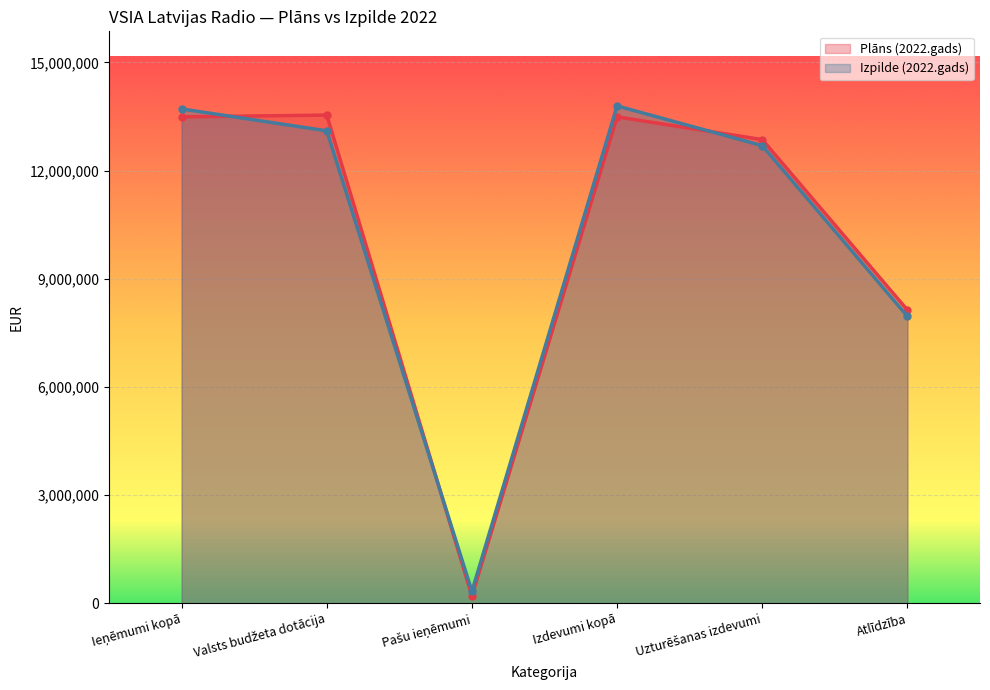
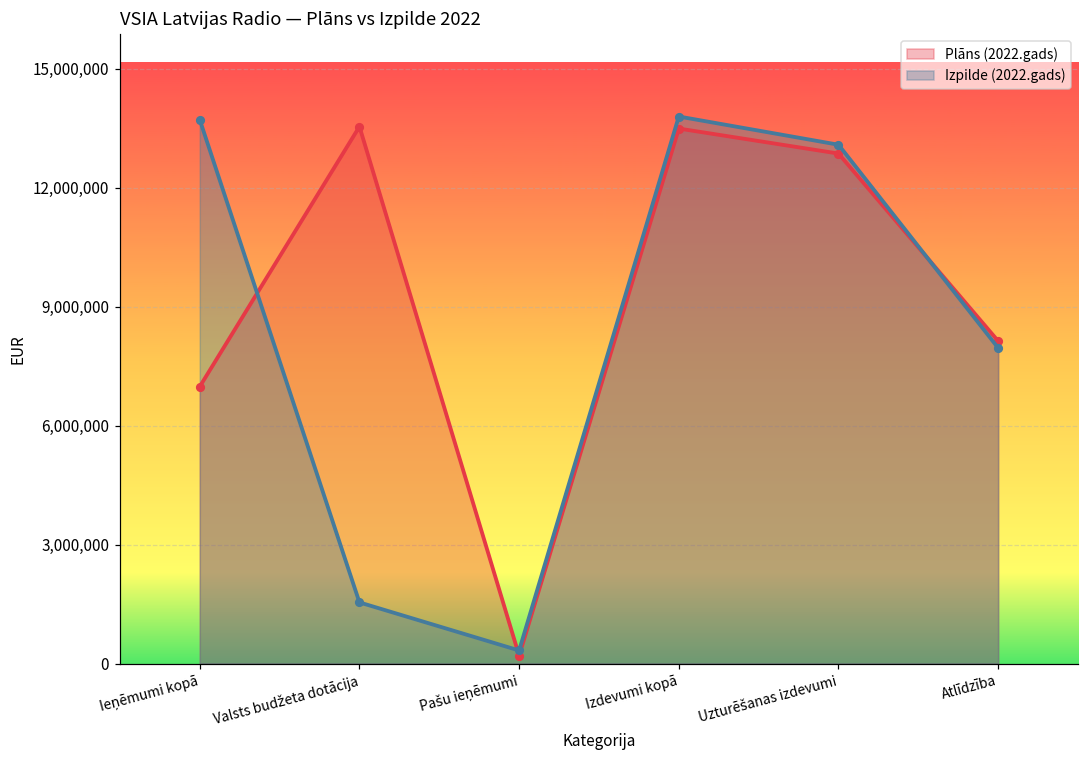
Plāns (2022.gads), Ieņēmumi kopā: 13,500,000 -> 7,000,000
Izpilde (2022.gads), Valsts budžeta dotācija: 13,100,000 -> 1,500,000
Izpilde (2022.gads), Uzturēšanas izdevumi: 12,700,000 -> 13,100,000
